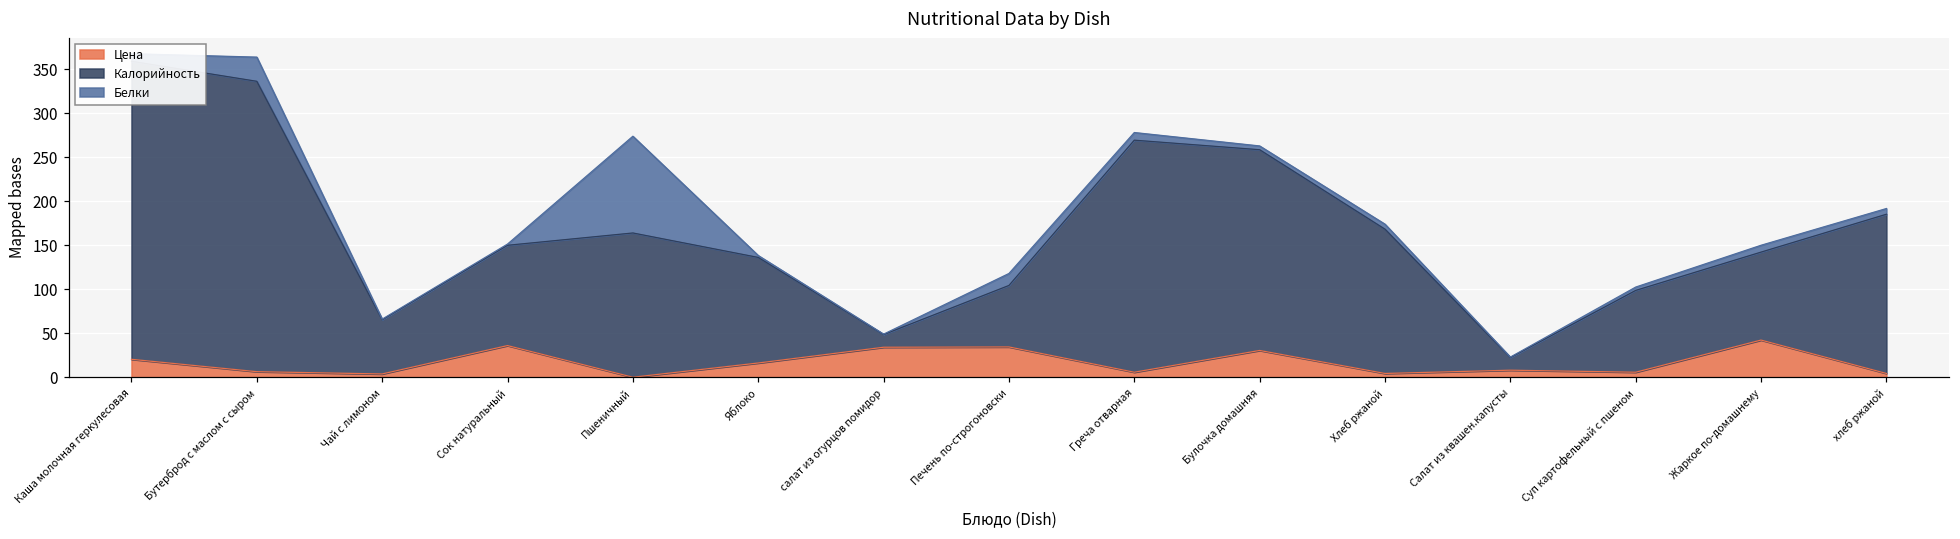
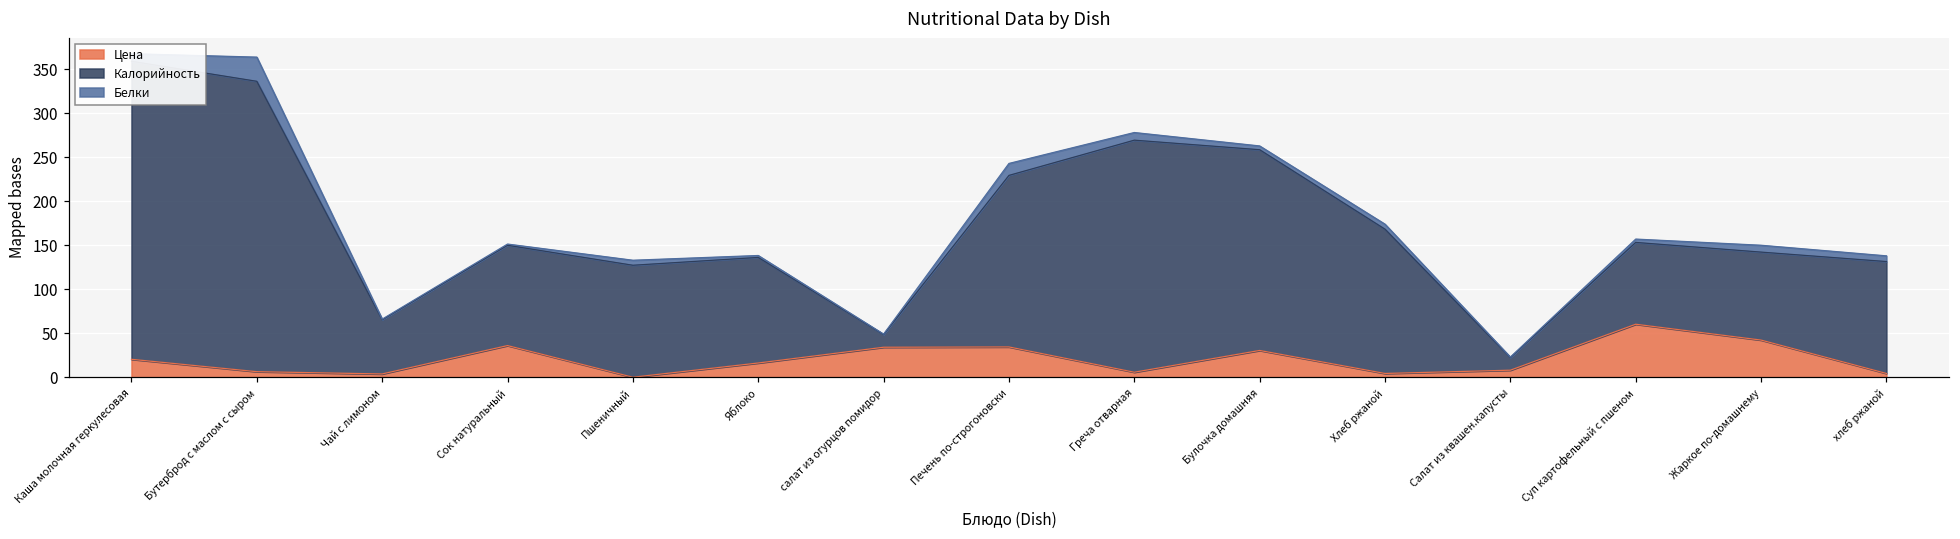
Калорийность, Пшеничный: 160 -> 130
Белки, Пшеничный: 110 -> 10
Калорийность, Печень по-строгоновски: 70 -> 200
Цена, Суп картофельный с пшеном: 10 -> 60
Калорийность, хлеб ржаной: 180 -> 130
